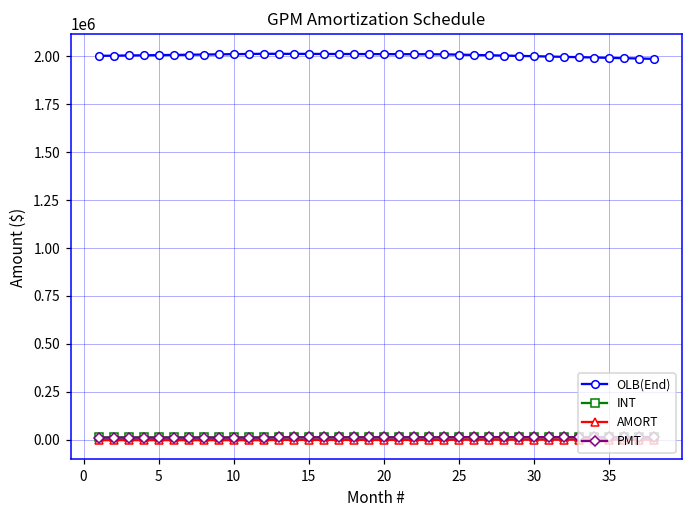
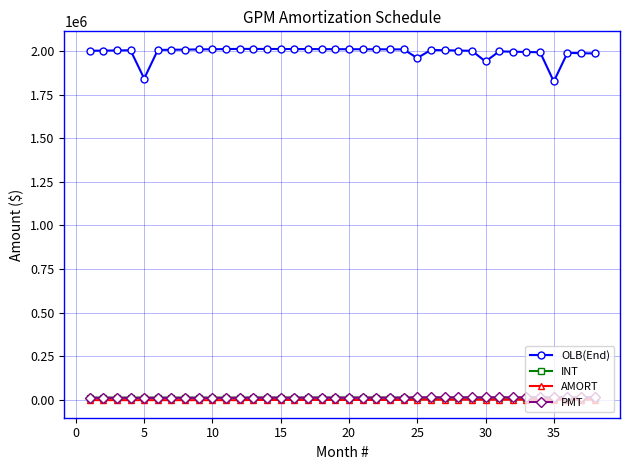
OLB(End), 5: 2000000 -> 1840000
OLB(End), 25: 2010000 -> 1960000
OLB(End), 30: 2000000 -> 1940000
OLB(End), 35: 1990000 -> 1830000
